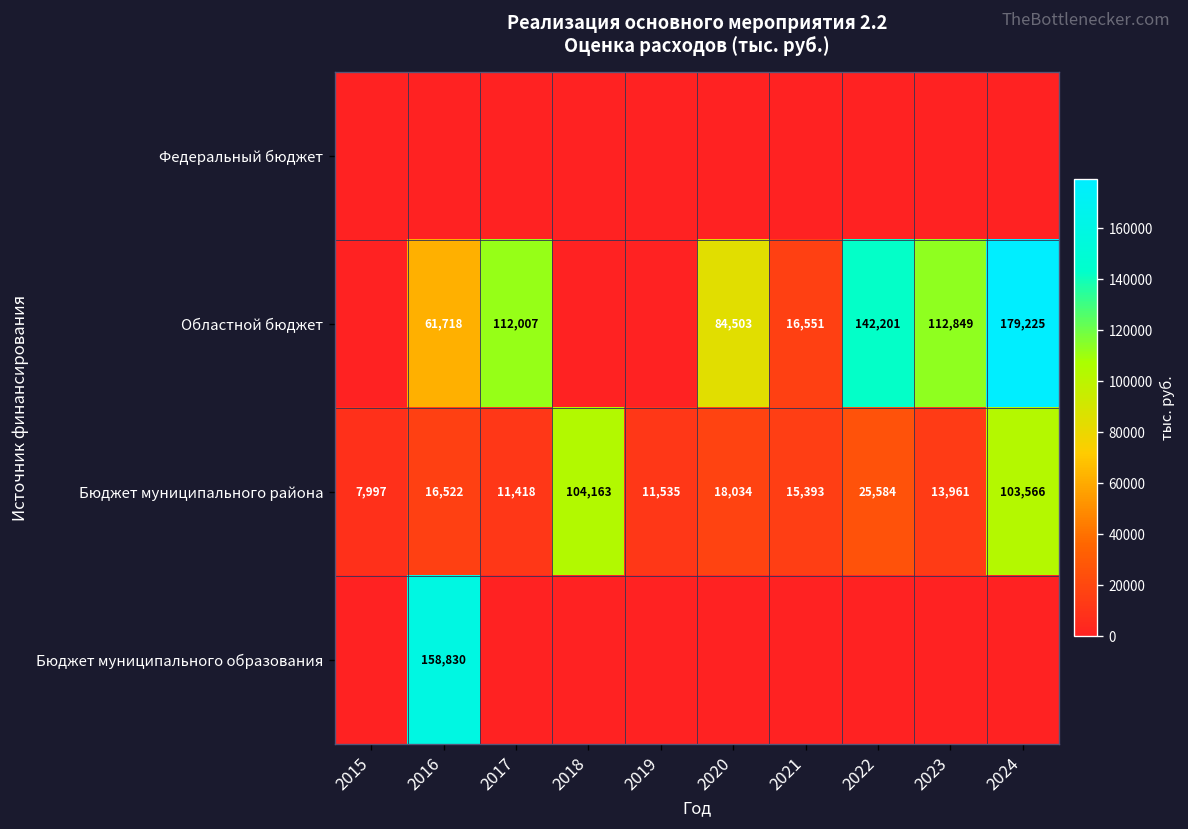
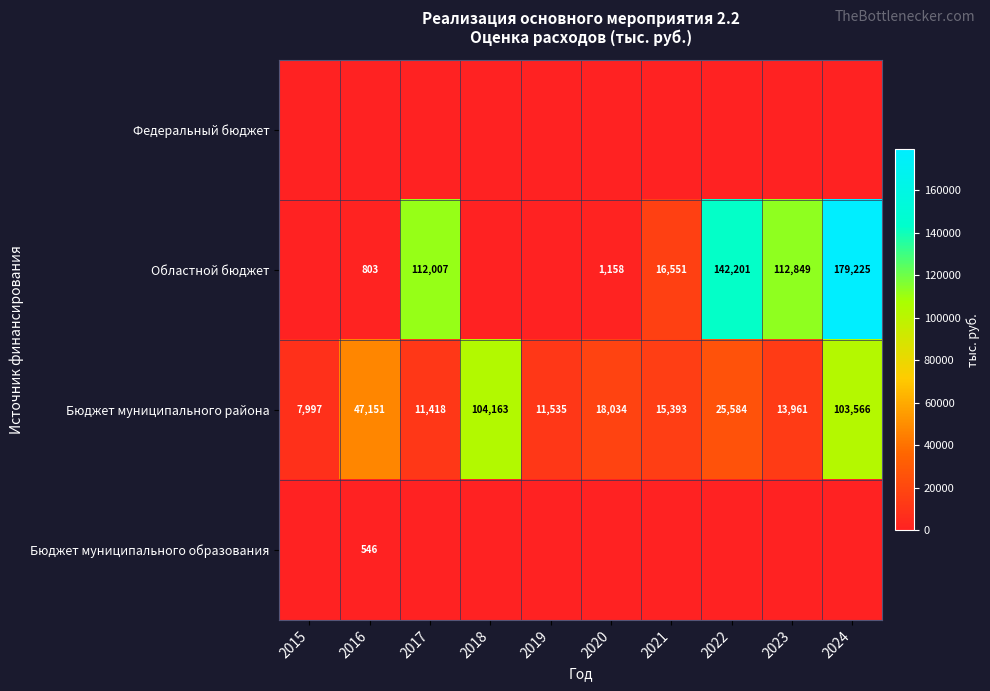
Областной бюджет, 2016: 61,718 -> 803
Областной бюджет, 2020: 84,503 -> 1,158
Бюджет муниципального района, 2016: 16,522 -> 47,151
Бюджет муниципального образования, 2016: 158,830 -> 546
